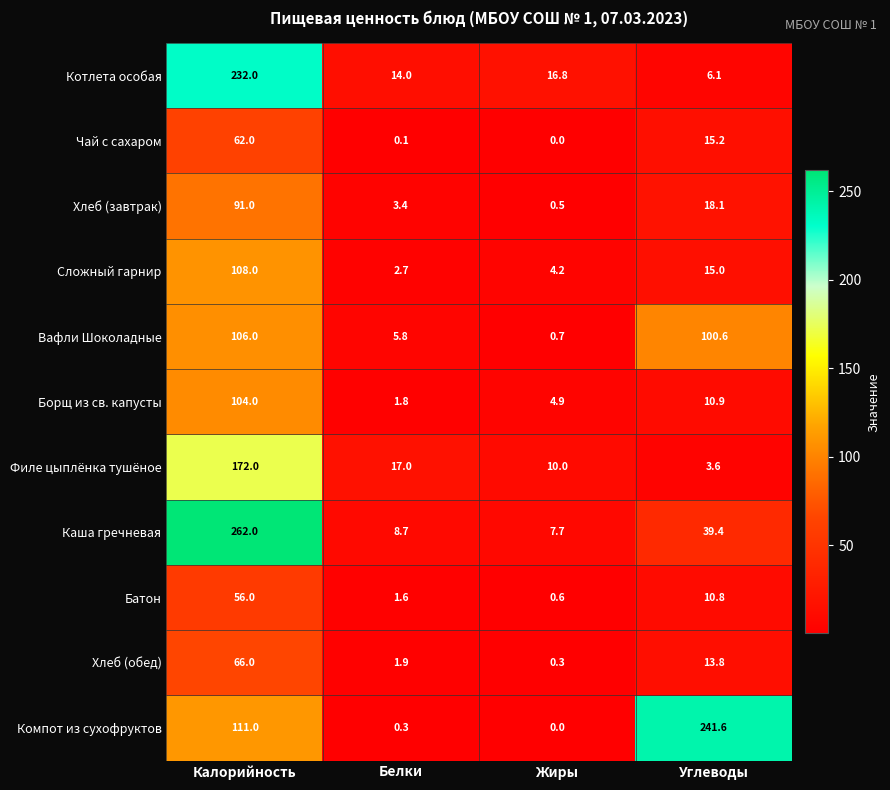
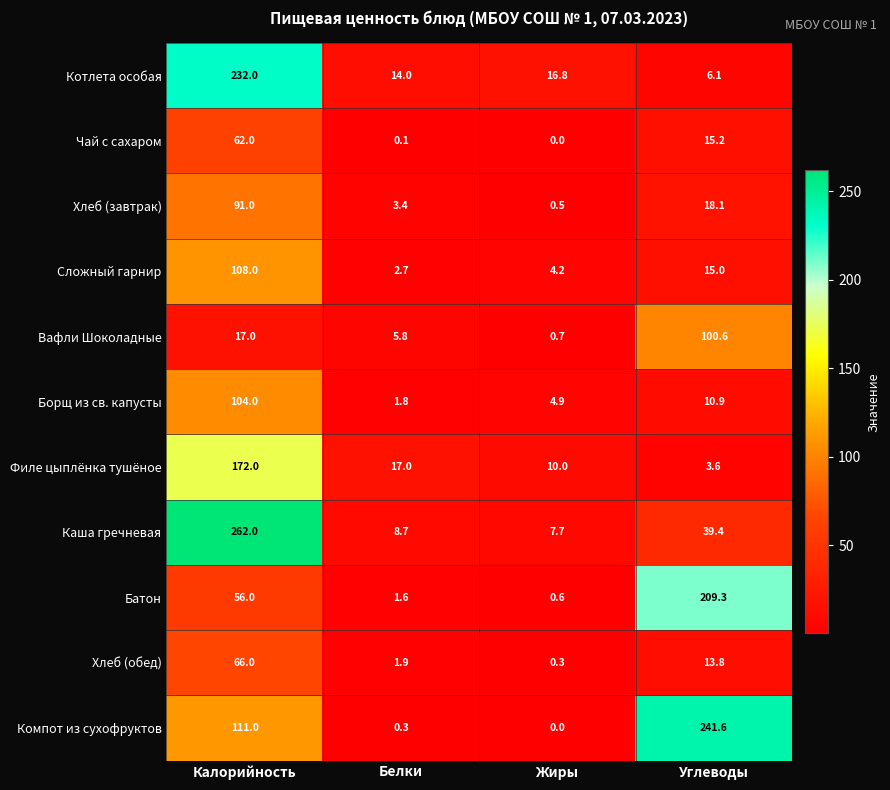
Вафли Шоколадные, Калорийность: 106.0 -> 17.0
Батон, Углеводы: 10.8 -> 209.3
